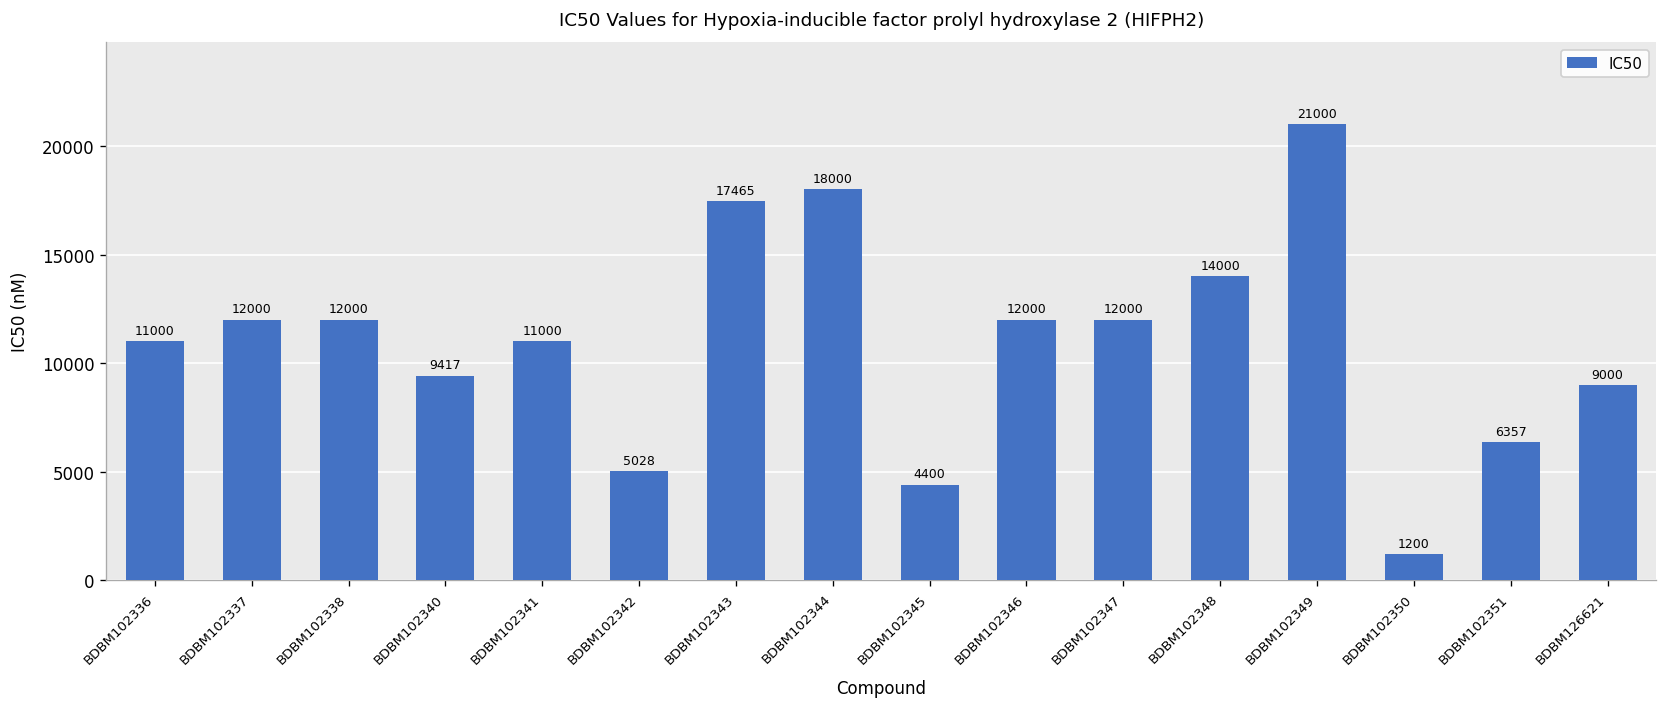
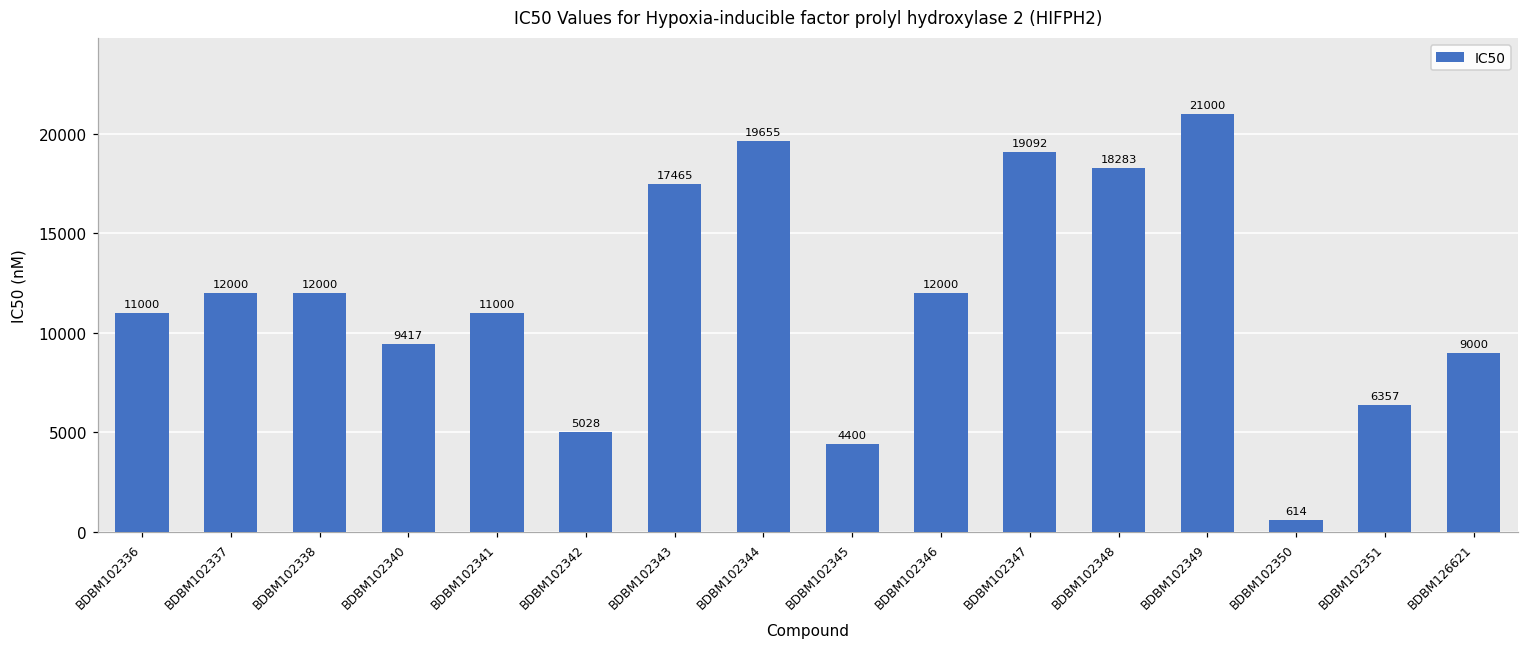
BDBM102344: 18000 -> 19655
BDBM102347: 12000 -> 19092
BDBM102348: 14000 -> 18283
BDBM102350: 1200 -> 614
